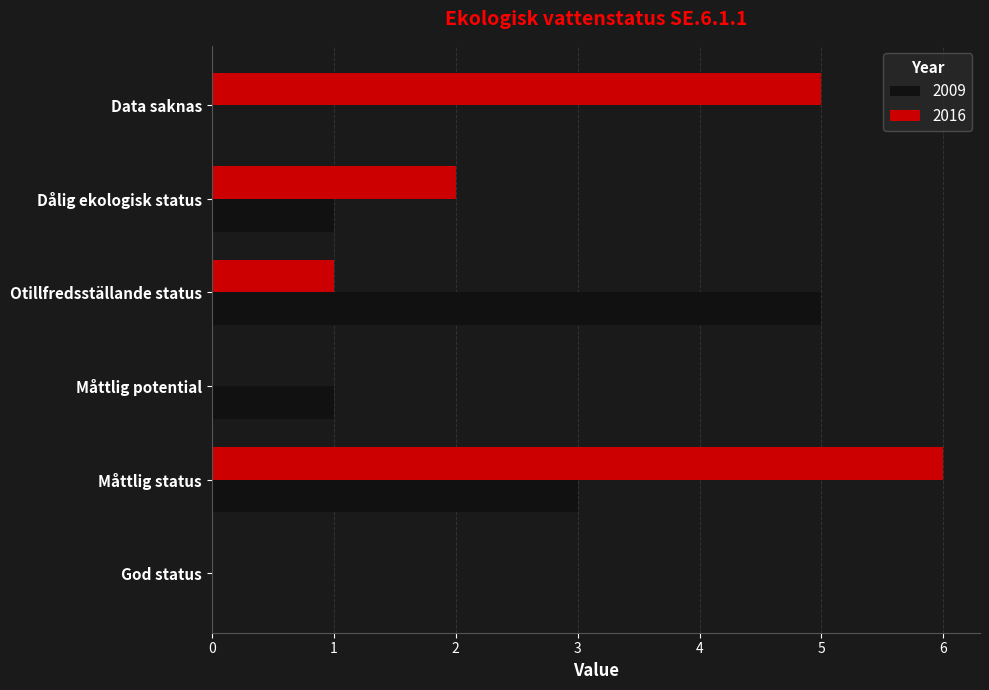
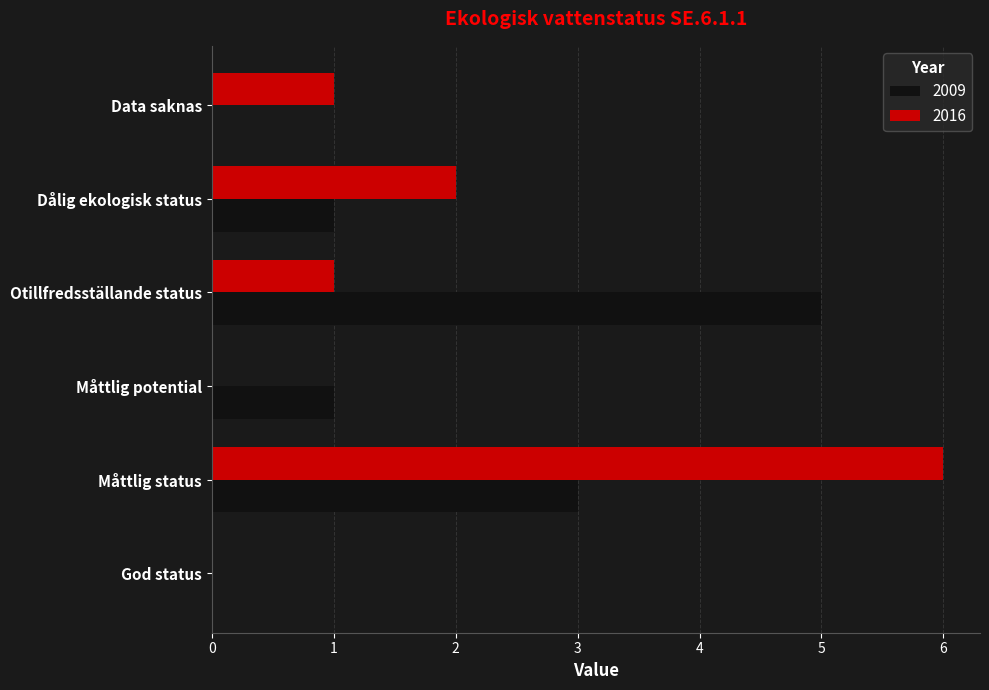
2016, Data saknas: 5 -> 1
